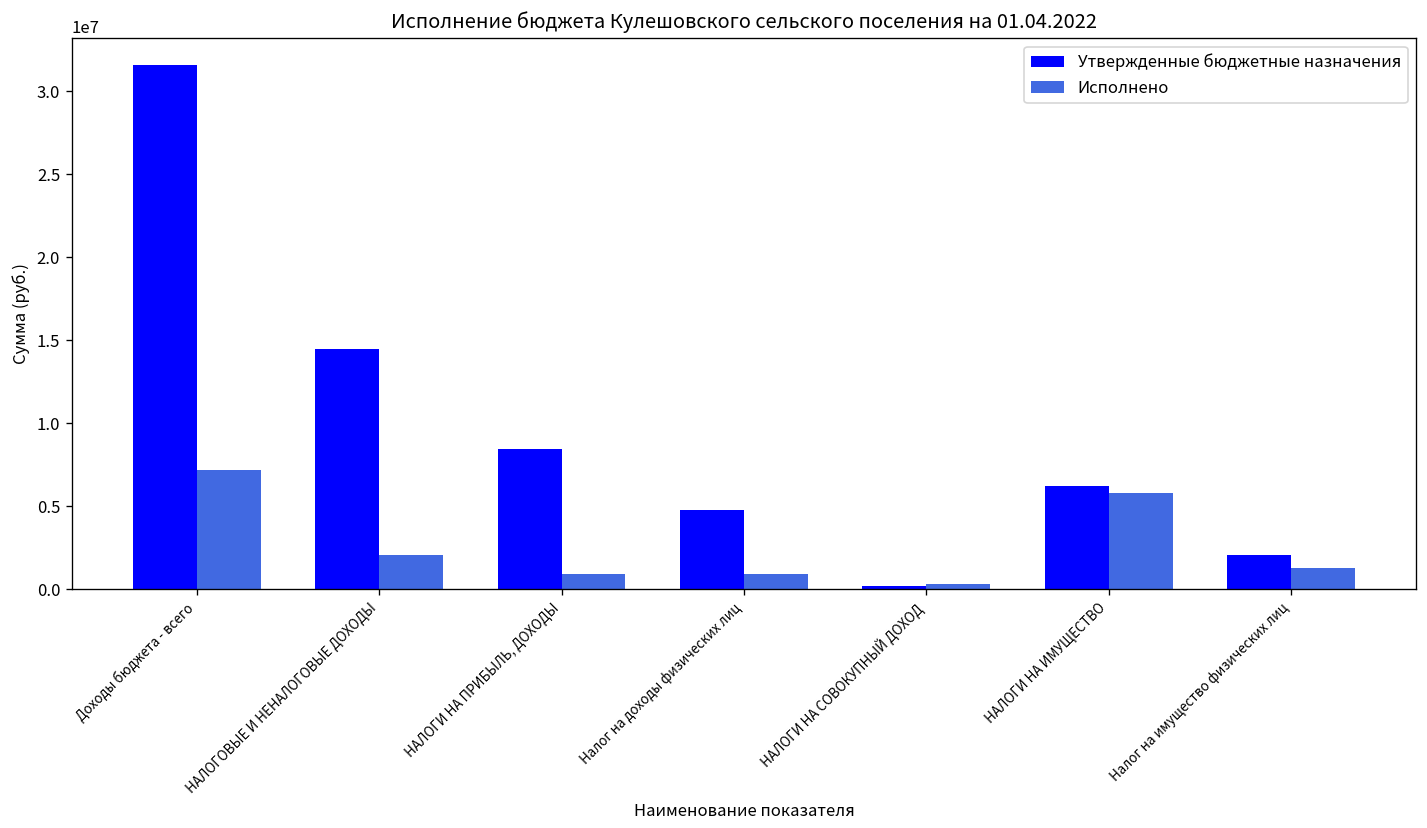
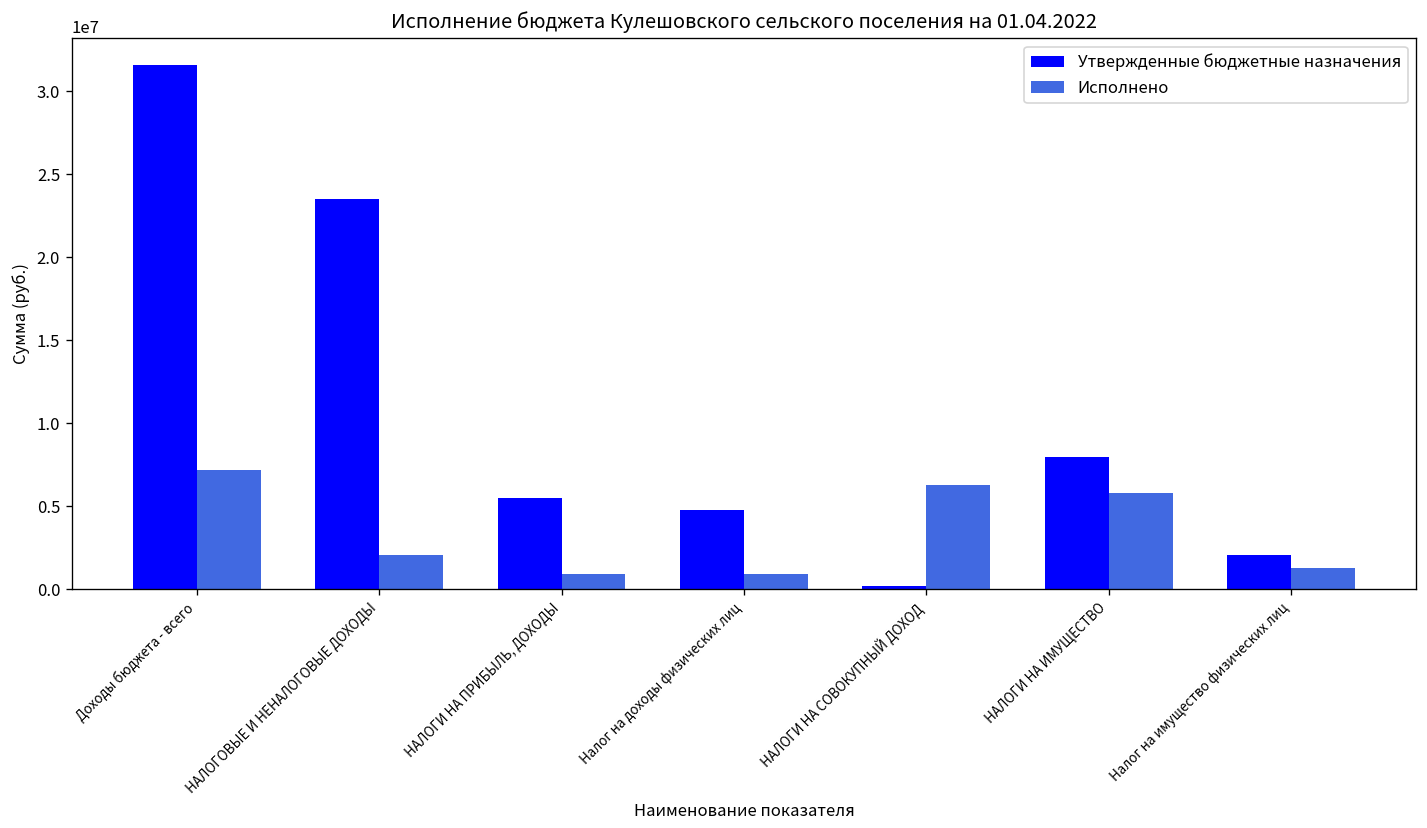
Утвержденные бюджетные назначения, НАЛОГОВЫЕ И НЕНАЛОГОВЫЕ ДОХОДЫ: 14400000 -> 23500000
Утвержденные бюджетные назначения, НАЛОГИ НА ПРИБЫЛЬ, ДОХОДЫ: 8400000 -> 5500000
Исполнено, НАЛОГИ НА СОВОКУПНЫЙ ДОХОД: 300000 -> 6300000
Утвержденные бюджетные назначения, НАЛОГИ НА ИМУЩЕСТВО: 6200000 -> 8000000
